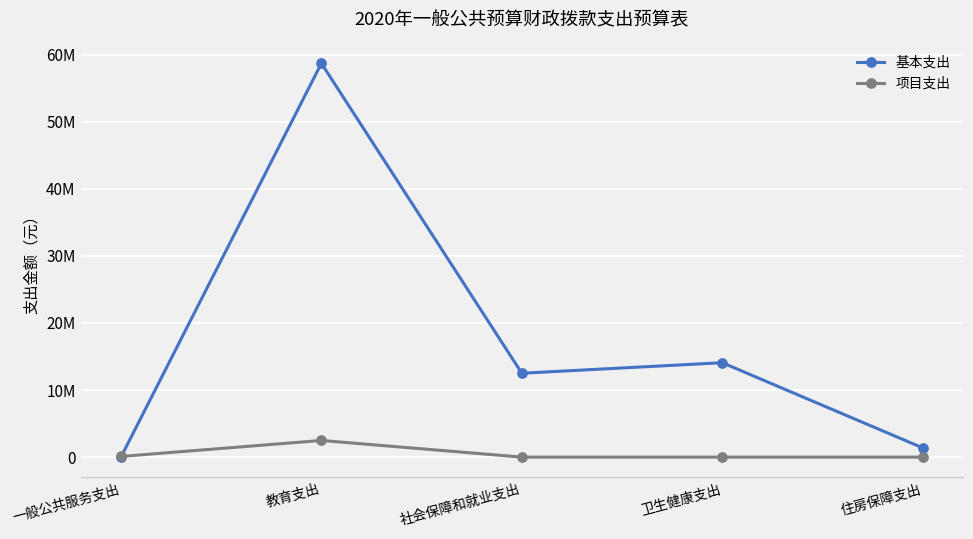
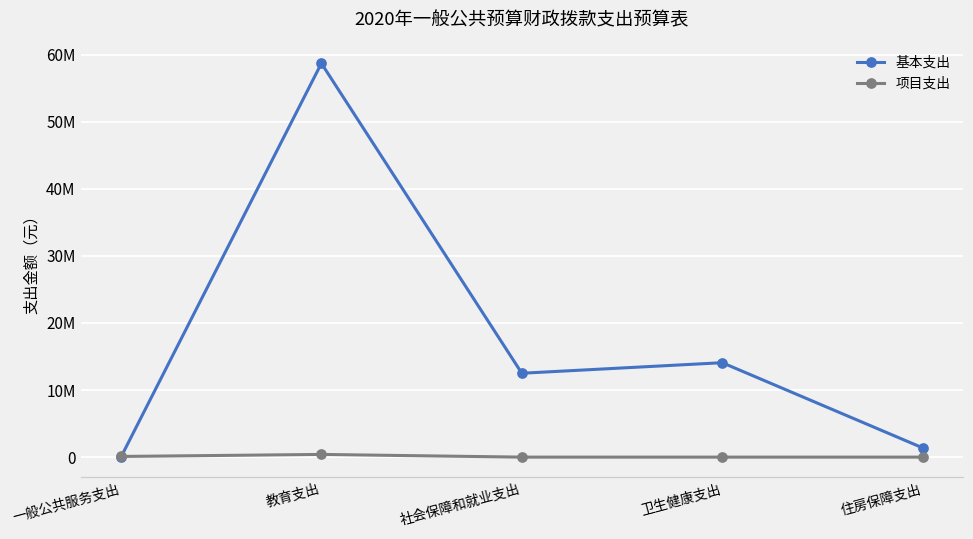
项目支出, 教育支出: 2000000 -> 0
